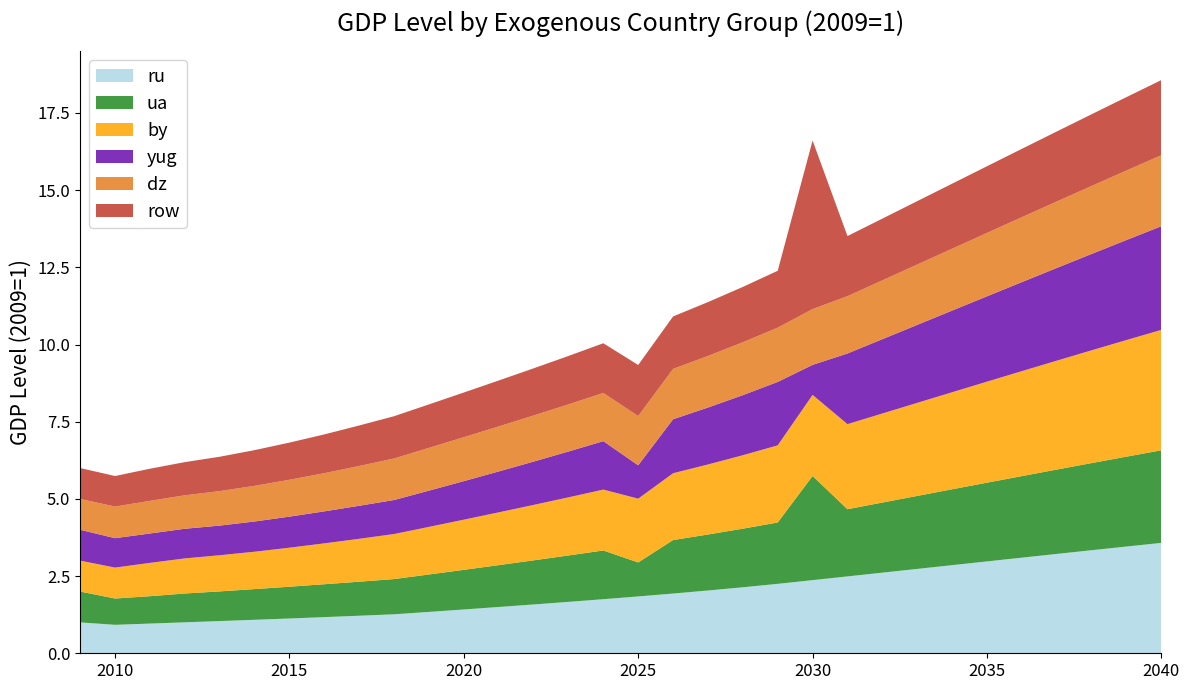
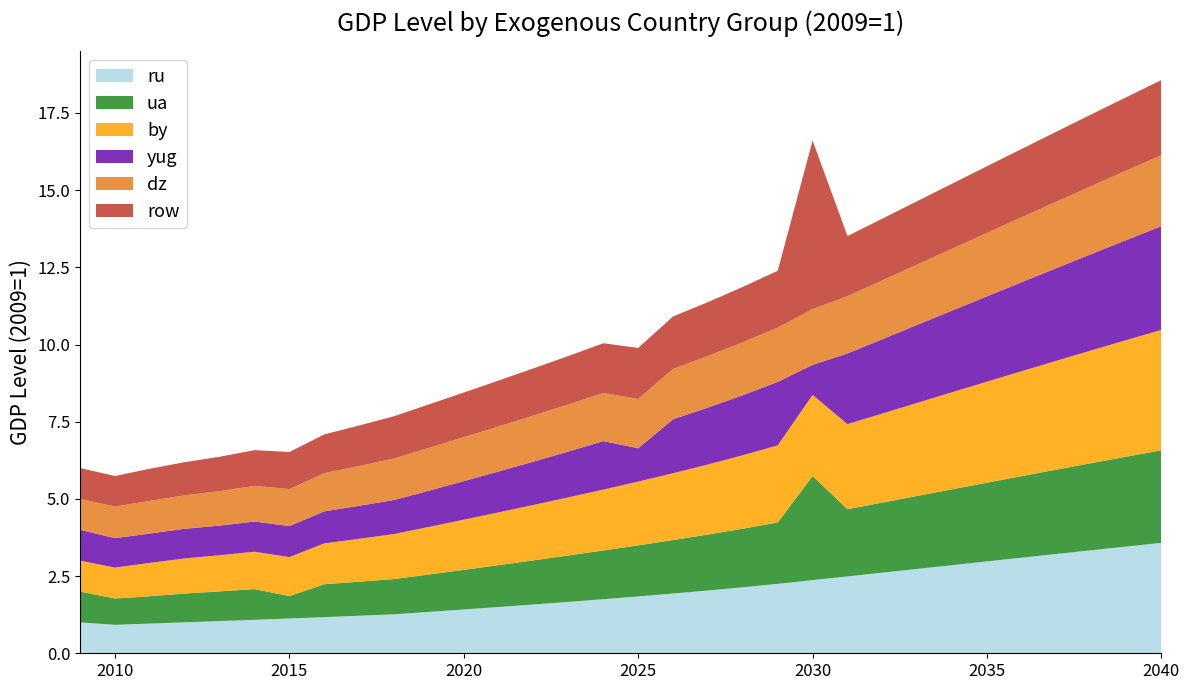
ua, 2015: 1.0 -> 0.7
ua, 2025: 1.1 -> 1.7
